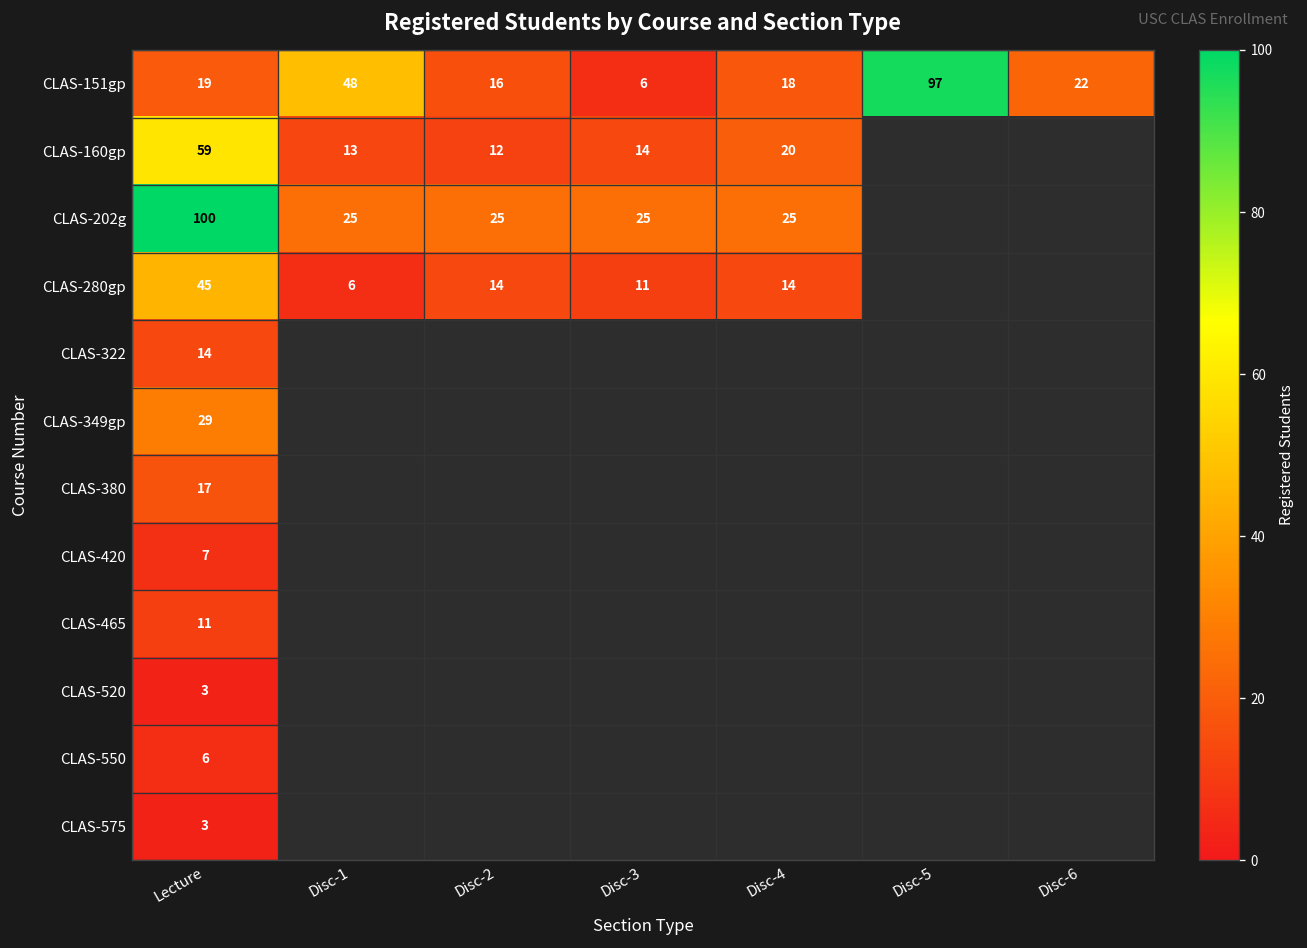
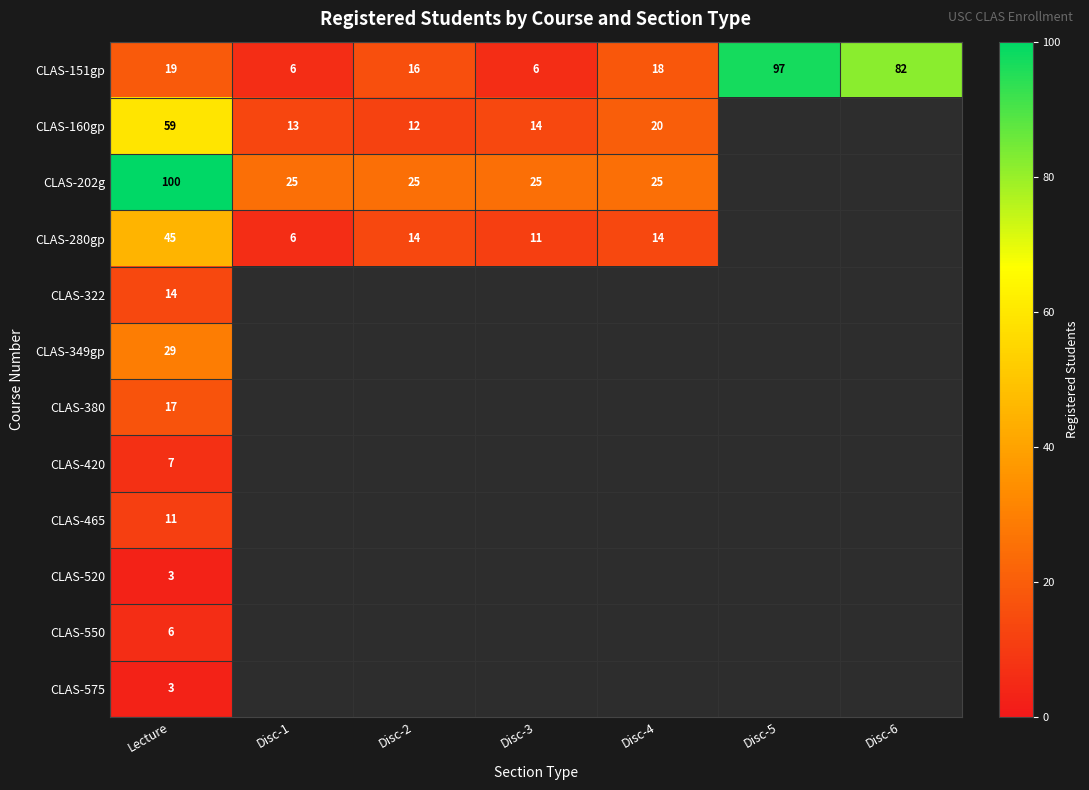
CLAS-151gp, Disc-1: 48 -> 6
CLAS-151gp, Disc-6: 22 -> 82
